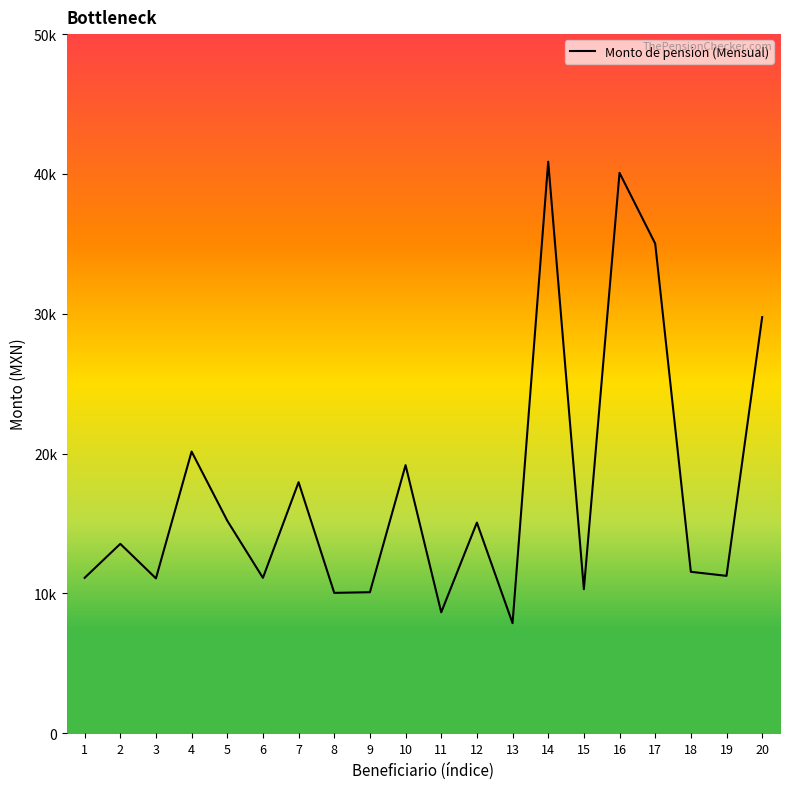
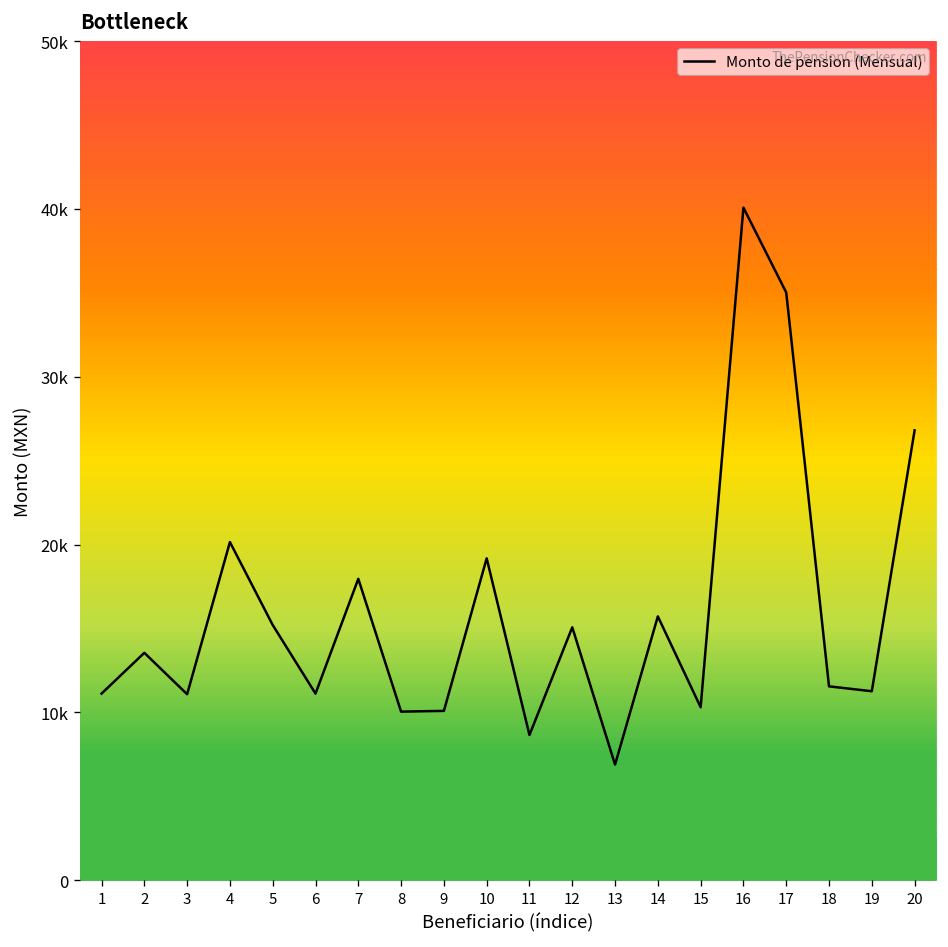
Monto de pension (Mensual), 13: 7900 -> 6900
Monto de pension (Mensual), 14: 40900 -> 15700
Monto de pension (Mensual), 20: 29800 -> 26800
